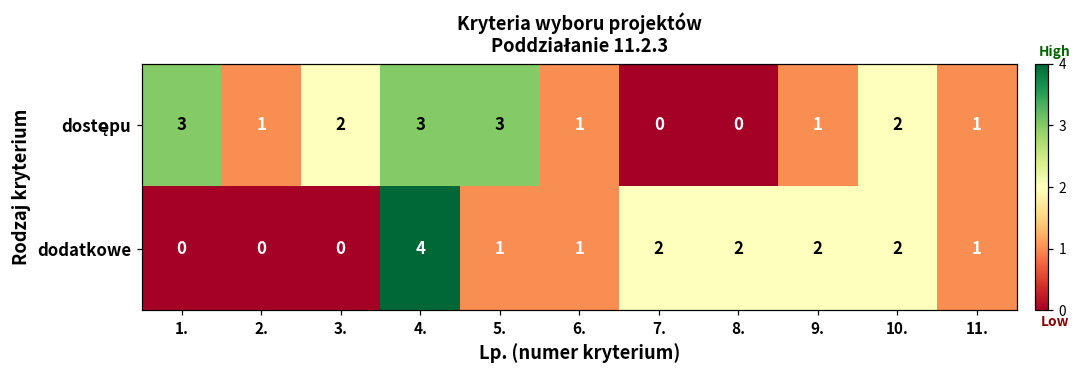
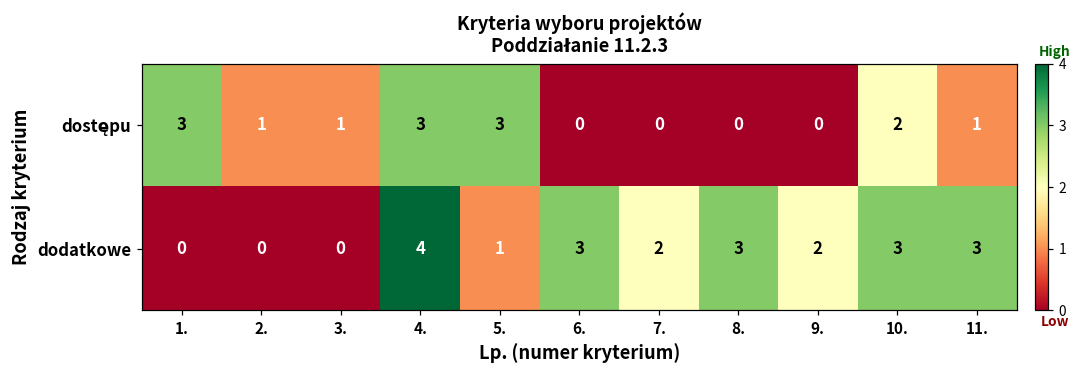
dostępu, 3.: 2 -> 1
dostępu, 6.: 1 -> 0
dostępu, 9.: 1 -> 0
dodatkowe, 6.: 1 -> 3
dodatkowe, 8.: 2 -> 3
dodatkowe, 10.: 2 -> 3
dodatkowe, 11.: 1 -> 3
